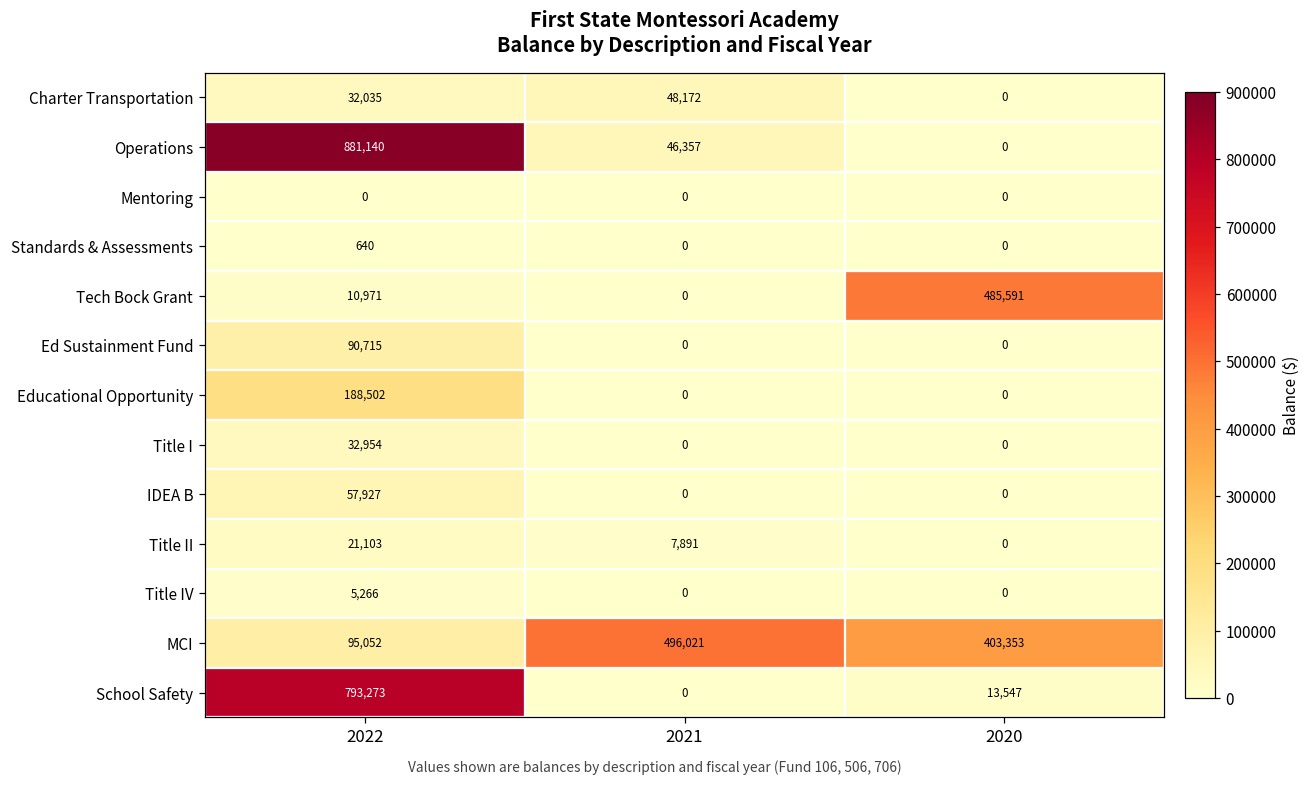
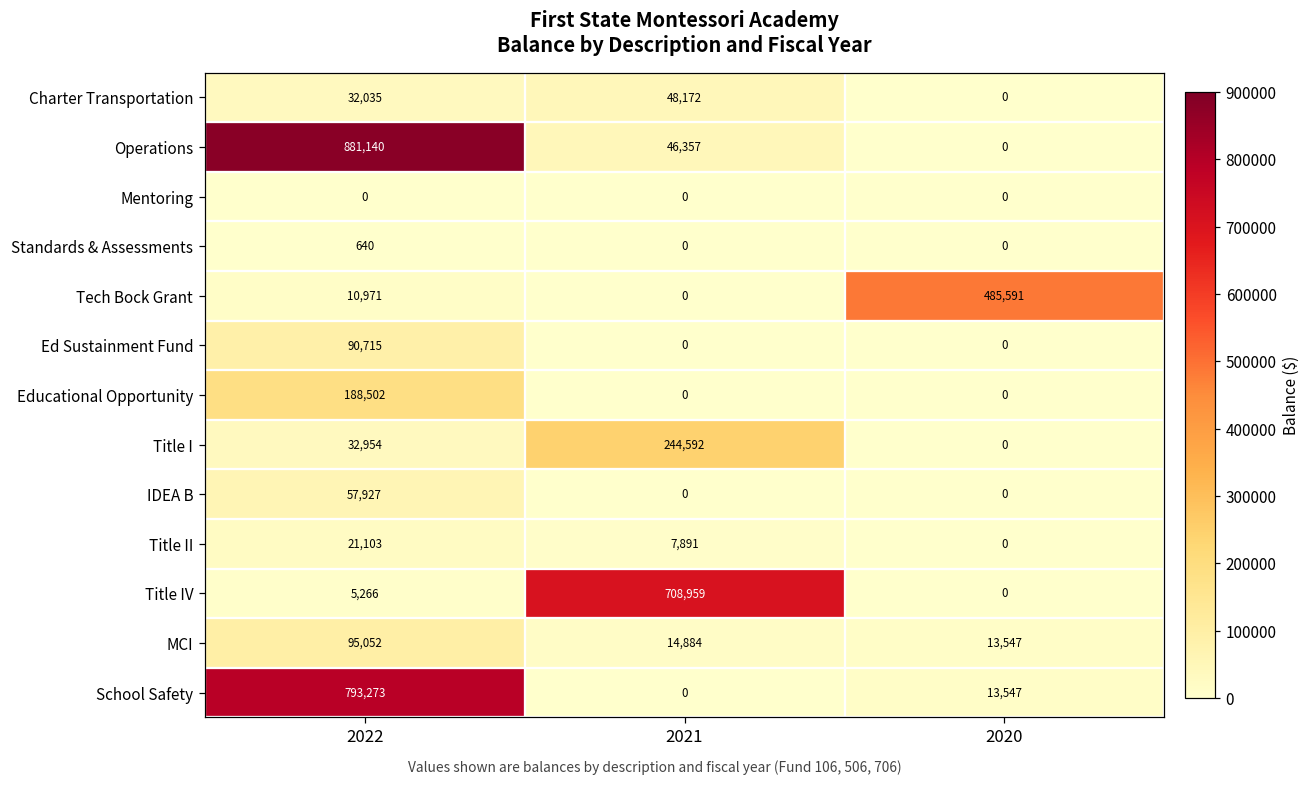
Title I, 2021: 0 -> 244,592
Title IV, 2021: 0 -> 708,959
MCI, 2021: 496,021 -> 14,884
MCI, 2020: 403,353 -> 13,547
